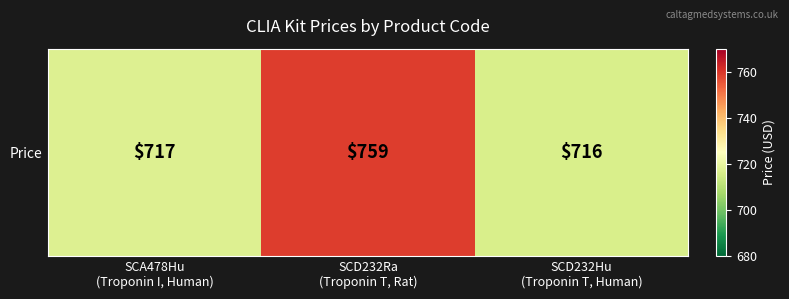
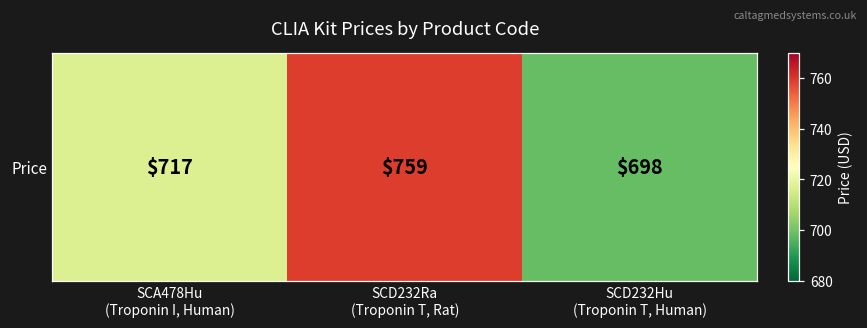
Price, SCD232Hu (Troponin T, Human): $716 -> $698
